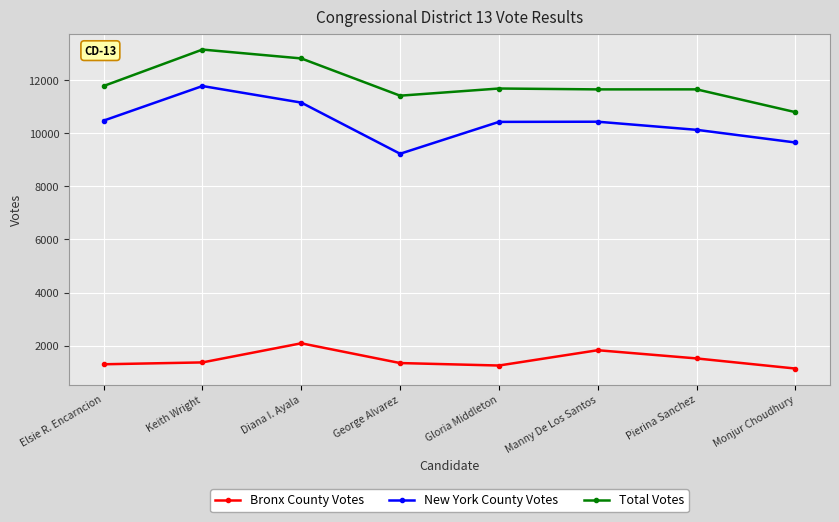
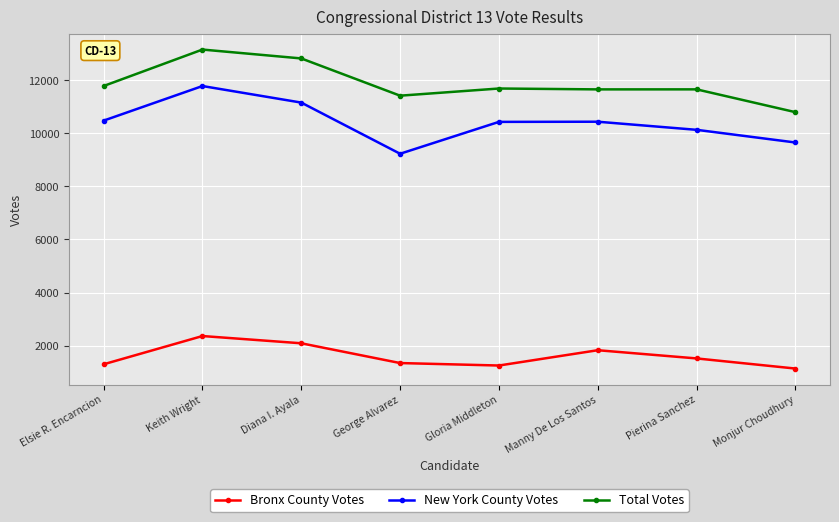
Bronx County Votes, Keith Wright: 1400 -> 2400
